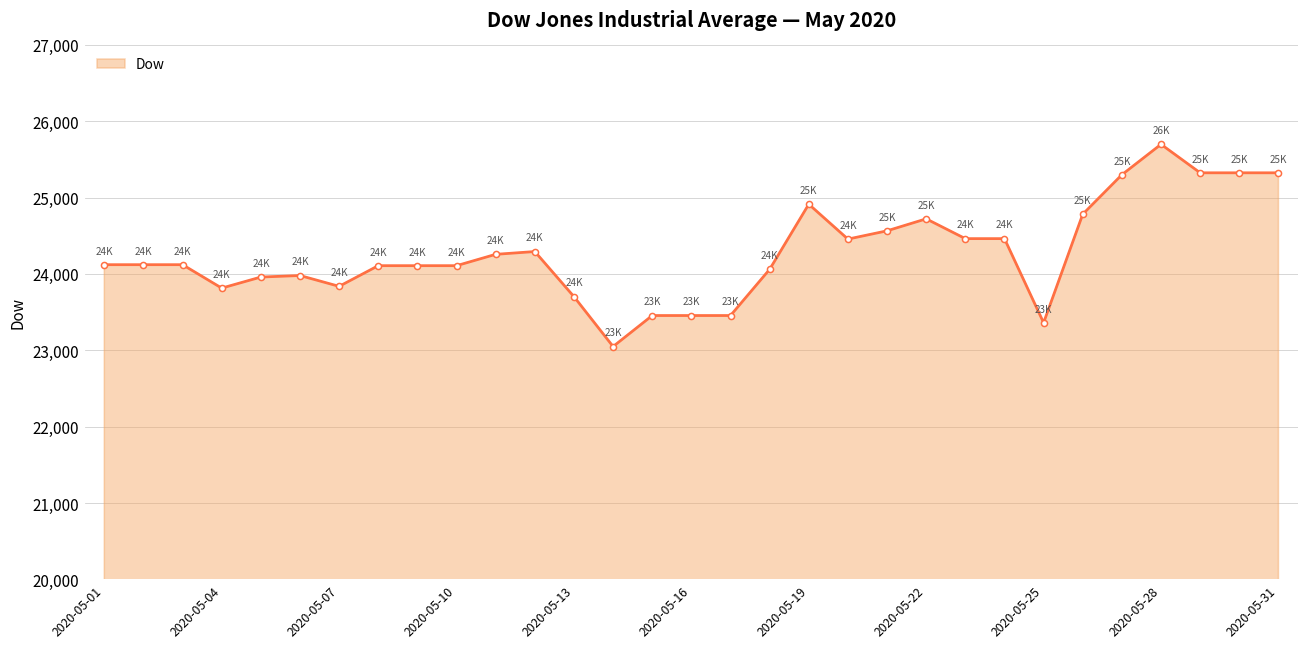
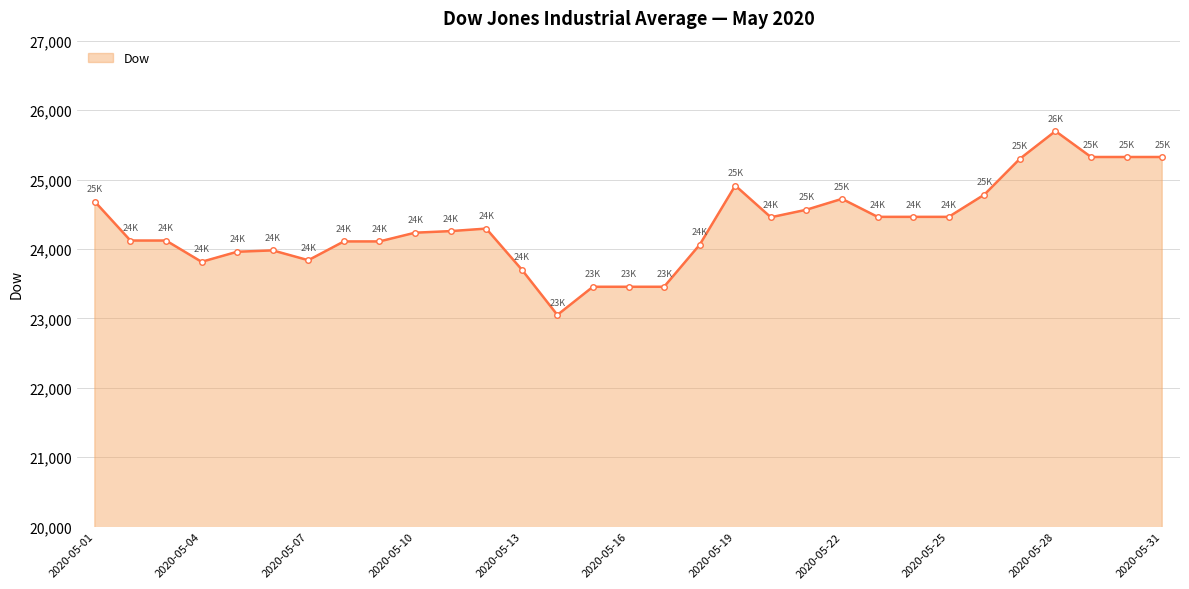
2020-05-01: 24K -> 25K
2020-05-10: 24,100 -> 24,200
2020-05-25: 23K -> 24K
